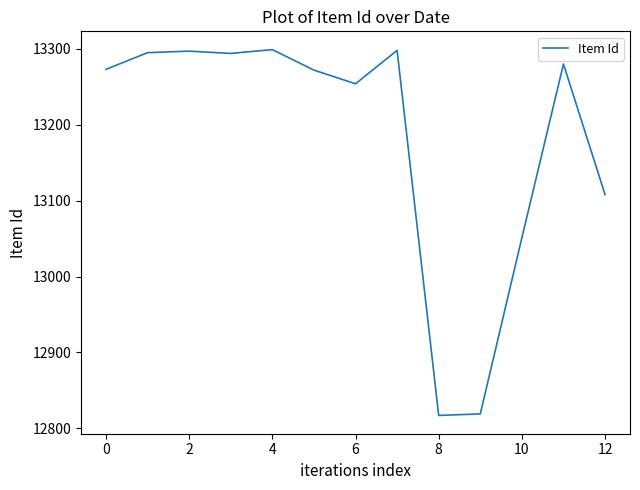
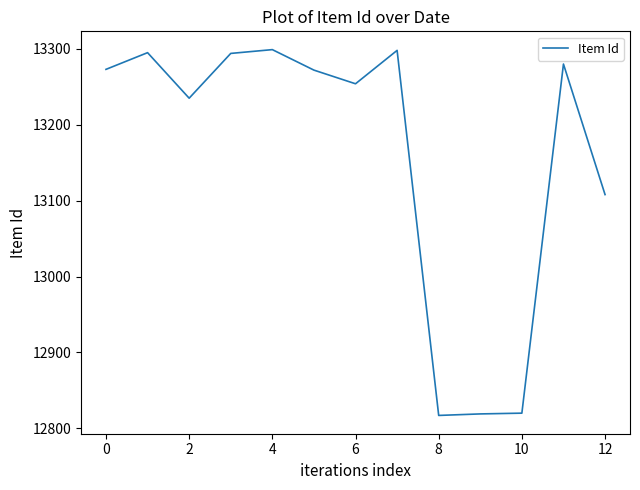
2: 13300 -> 13240
10: 13050 -> 12820
